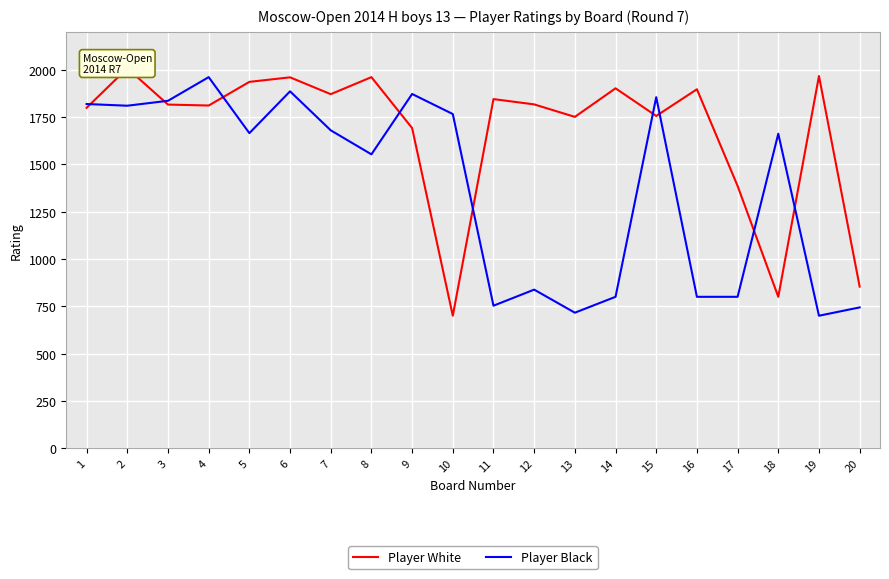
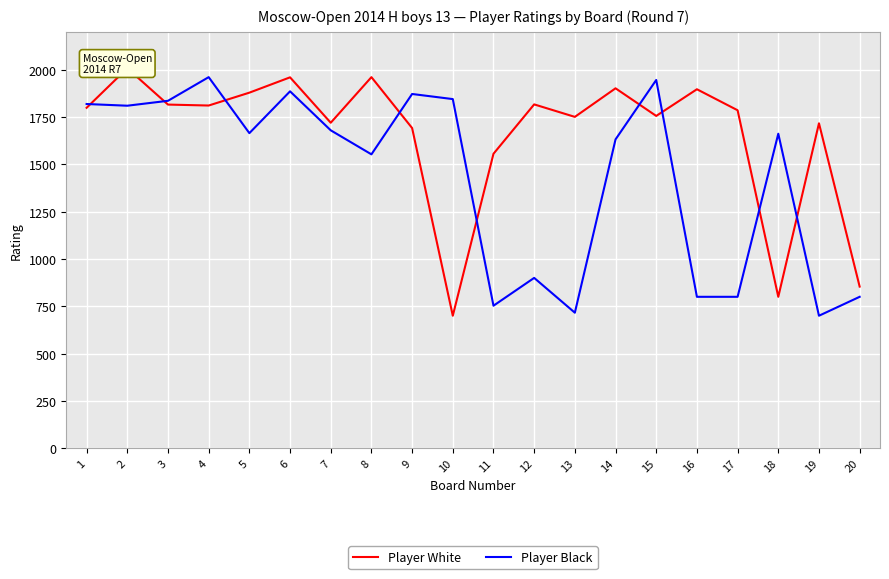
Player White, 5: 1940 -> 1880
Player White, 7: 1870 -> 1720
Player Black, 10: 1770 -> 1850
Player White, 11: 1850 -> 1560
Player Black, 12: 840 -> 900
Player Black, 14: 800 -> 1630
Player Black, 15: 1860 -> 1950
Player White, 17: 1390 -> 1790
Player White, 19: 1970 -> 1720
Player Black, 20: 740 -> 800
